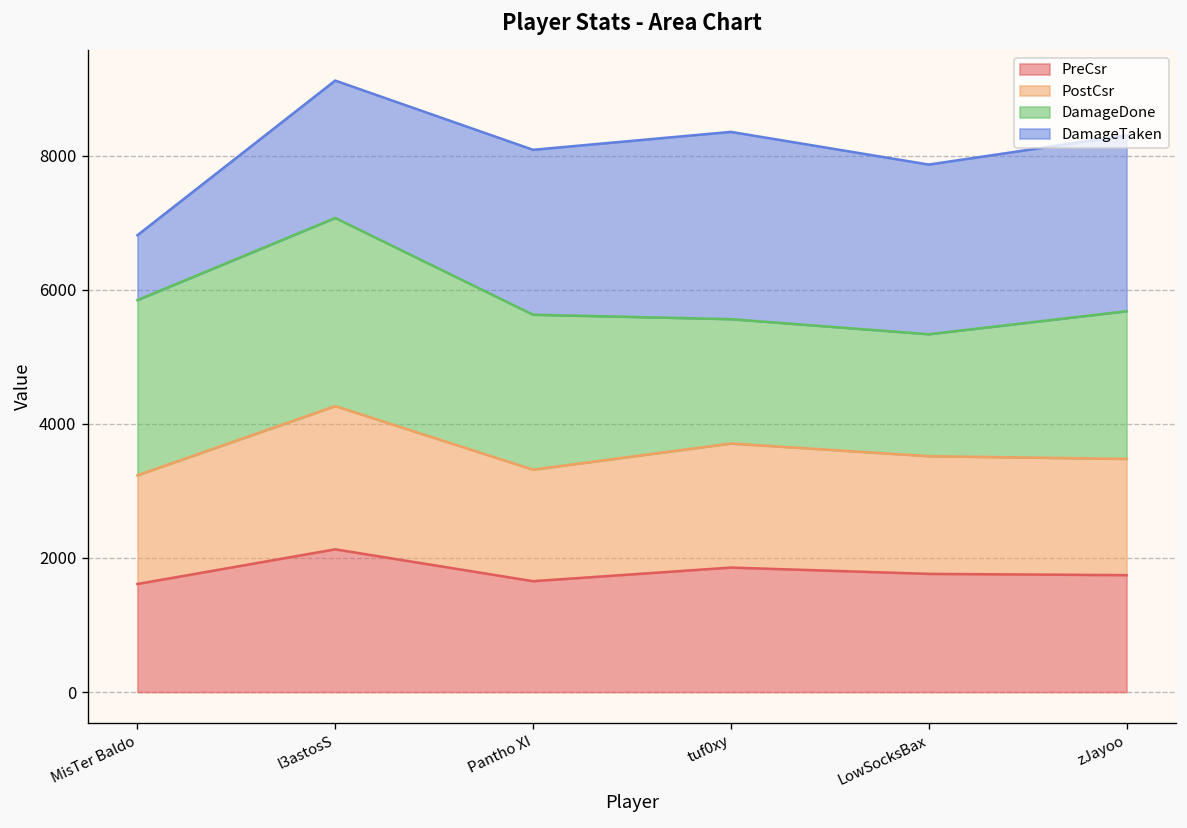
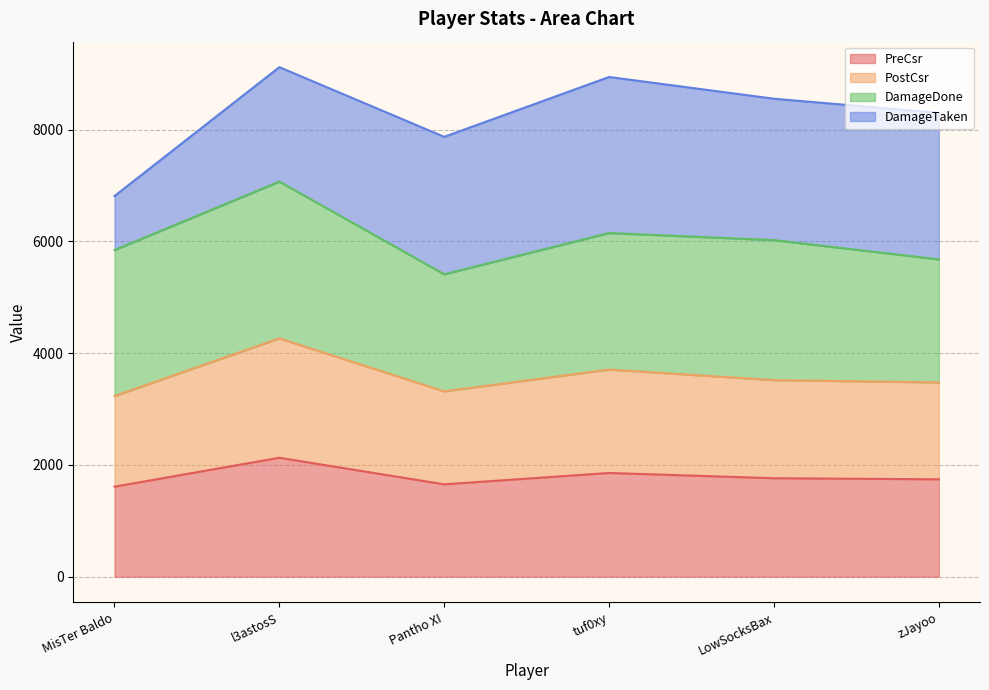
DamageDone, Pantho XI: 2300 -> 2100
DamageDone, tuf0xy: 1900 -> 2400
DamageDone, LowSocksBax: 1800 -> 2500
